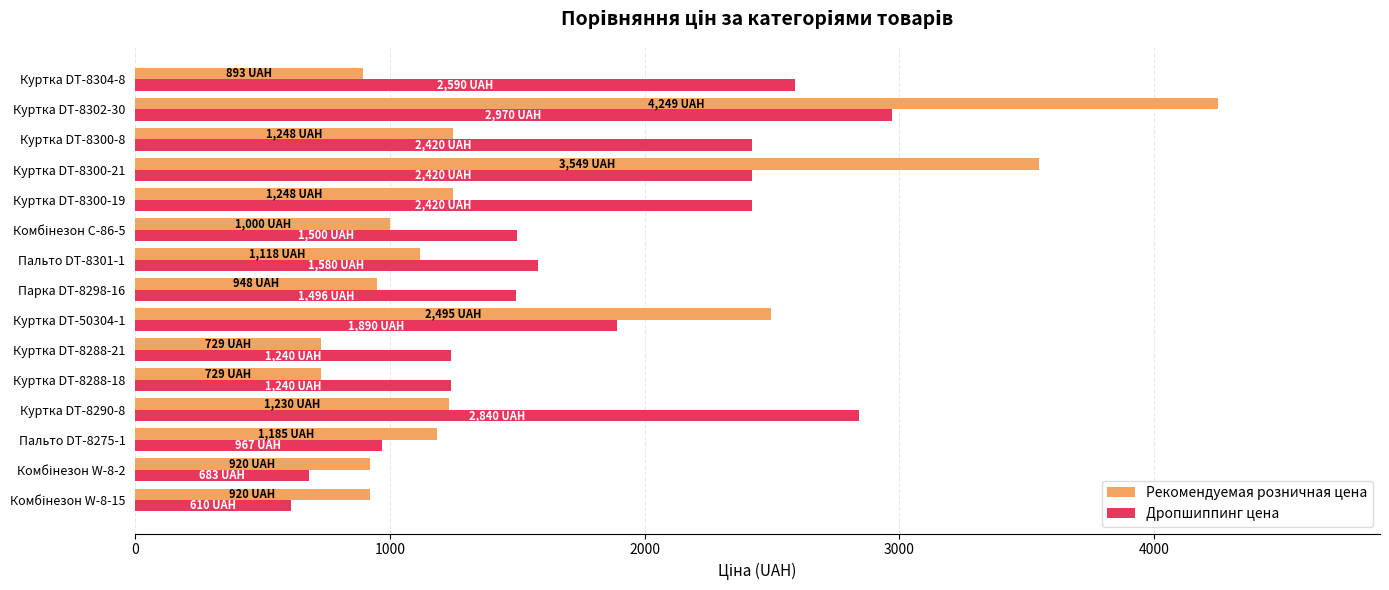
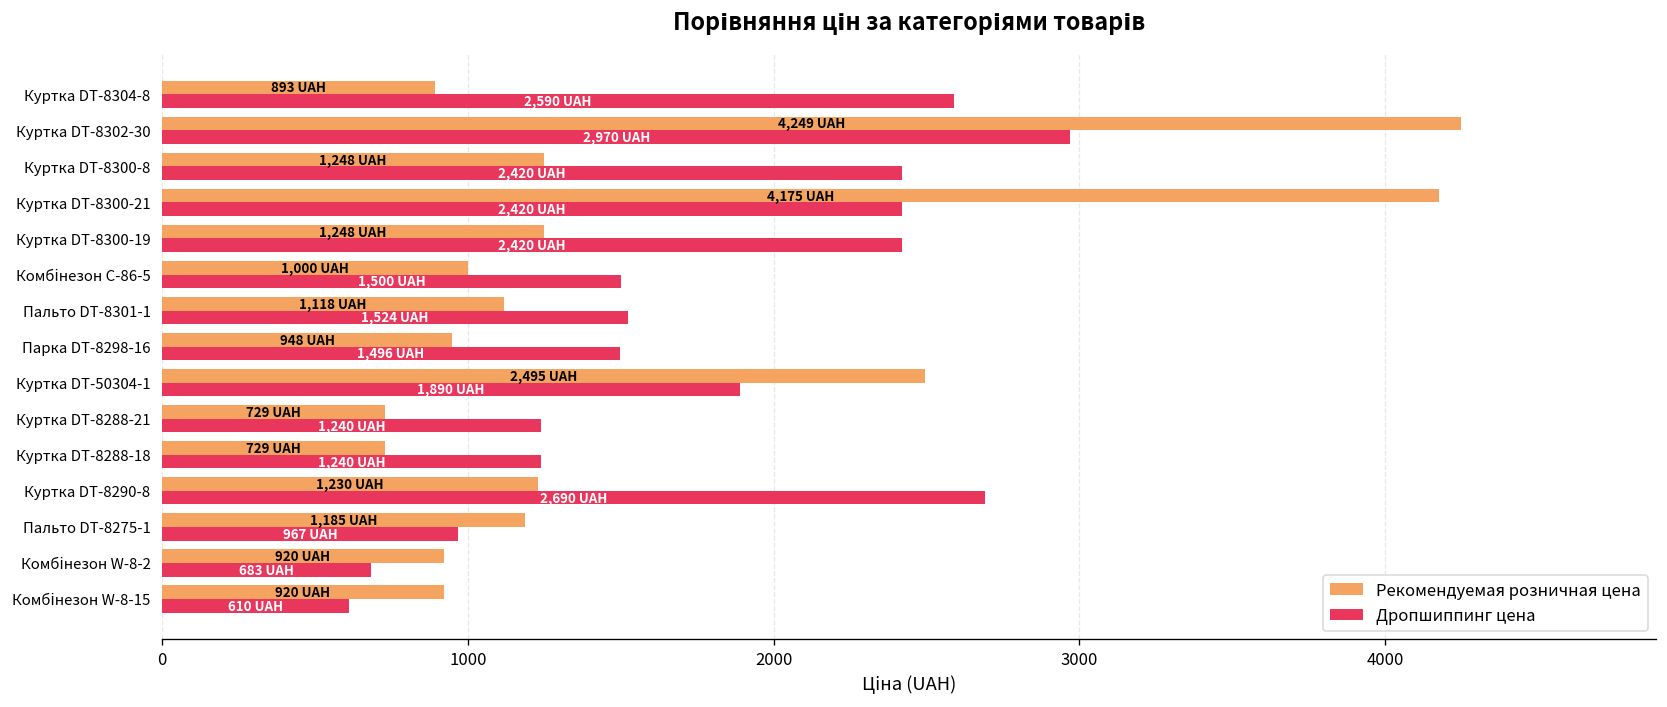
Рекомендуемая розничная цена, Куртка DT-8300-21: 3,549 -> 4,175
Дропшиппинг цена, Пальто DT-8301-1: 1,580 -> 1,524
Дропшиппинг цена, Куртка DT-8290-8: 2,840 -> 2,690
